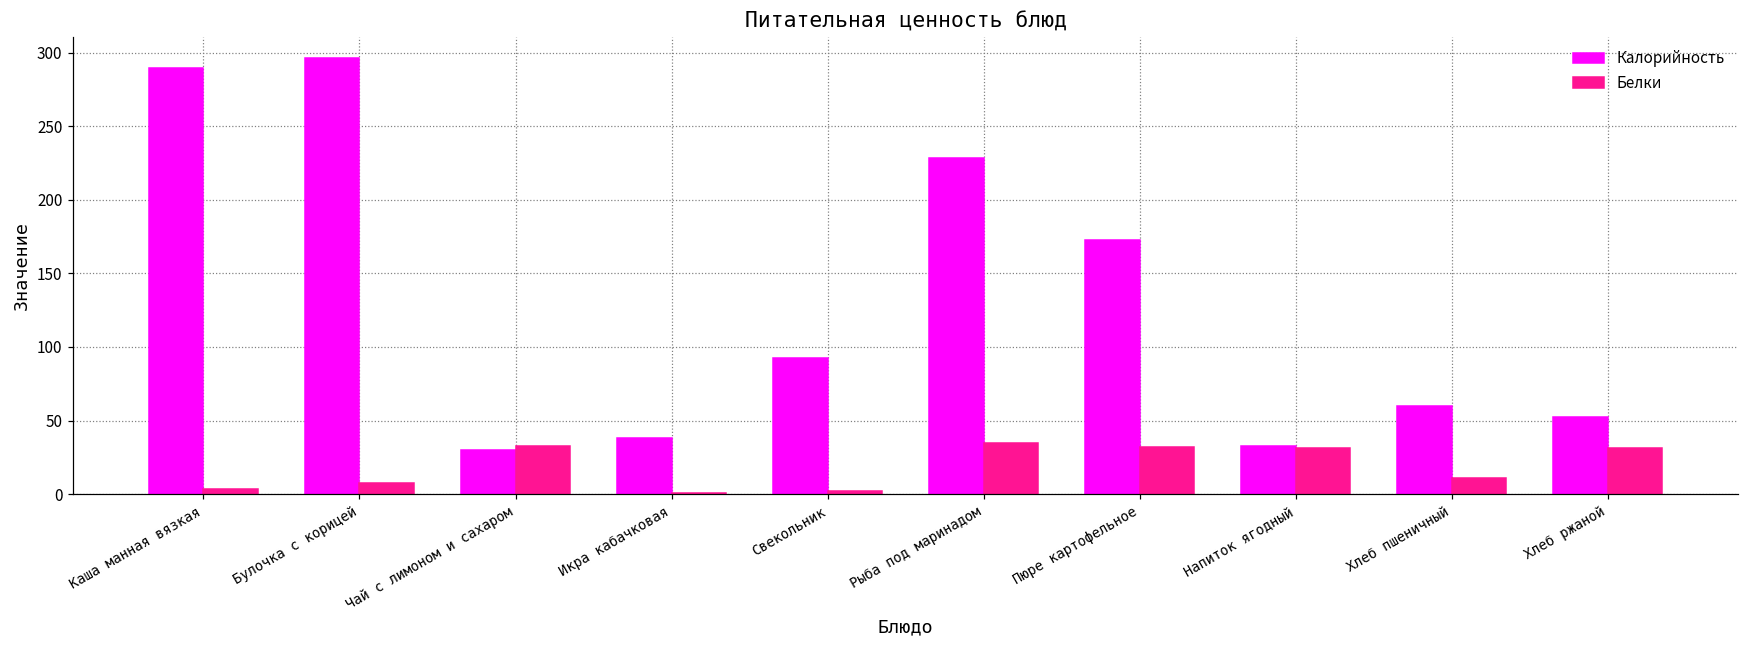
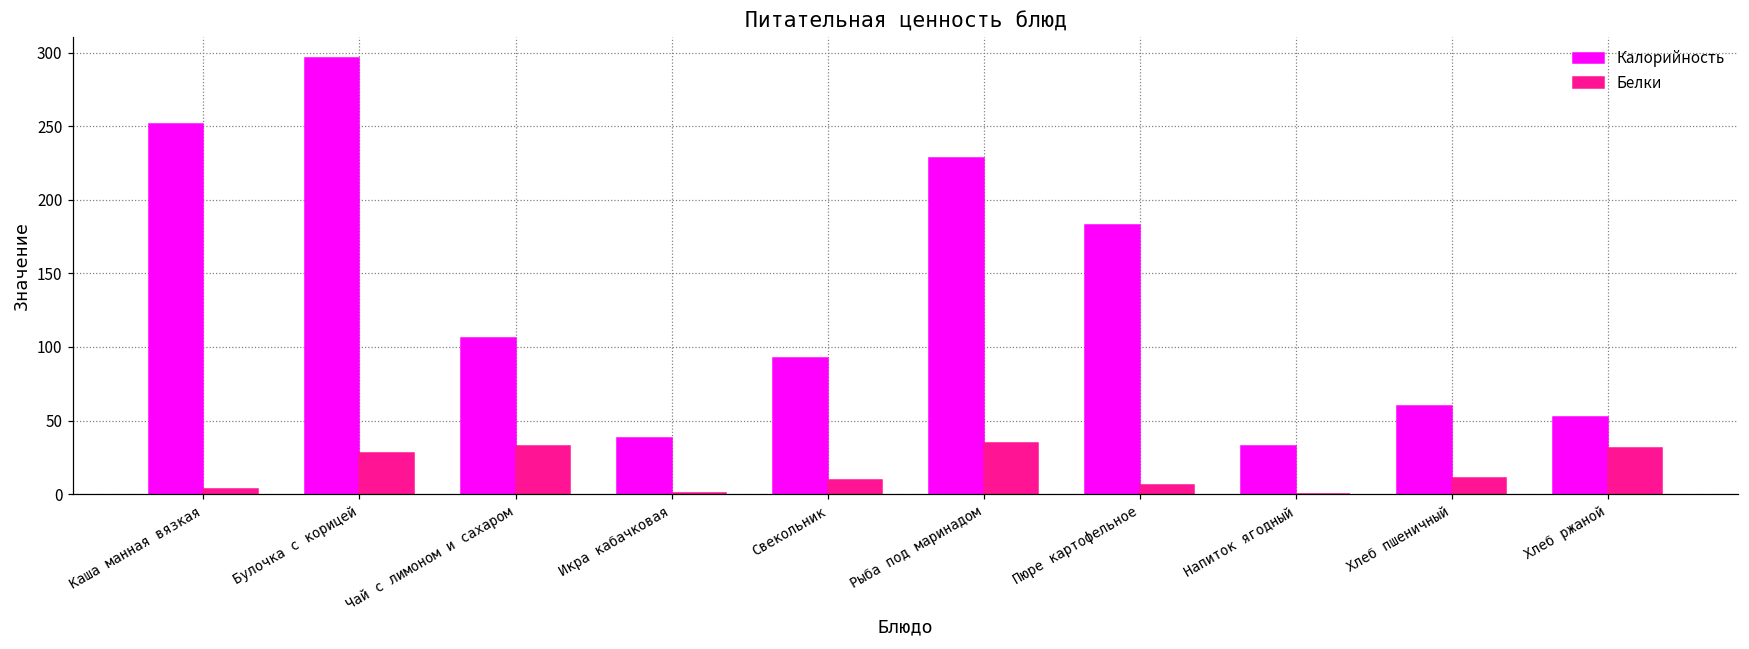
Калорийность, Каша манная вязкая: 289 -> 251
Белки, Булочка с корицей: 8 -> 28
Калорийность, Чай с лимоном и сахаром: 30 -> 106
Белки, Свекольник: 2 -> 10
Калорийность, Пюре картофельное: 173 -> 183
Белки, Пюре картофельное: 32 -> 6
Белки, Напиток ягодный: 32 -> 0
